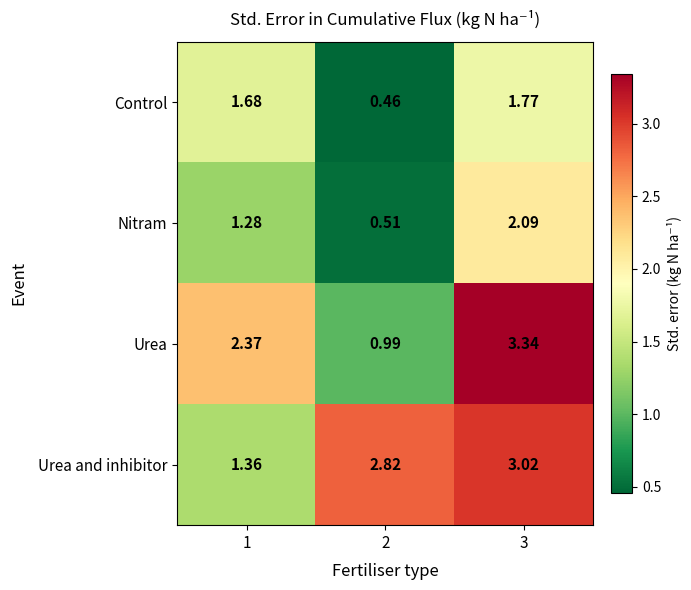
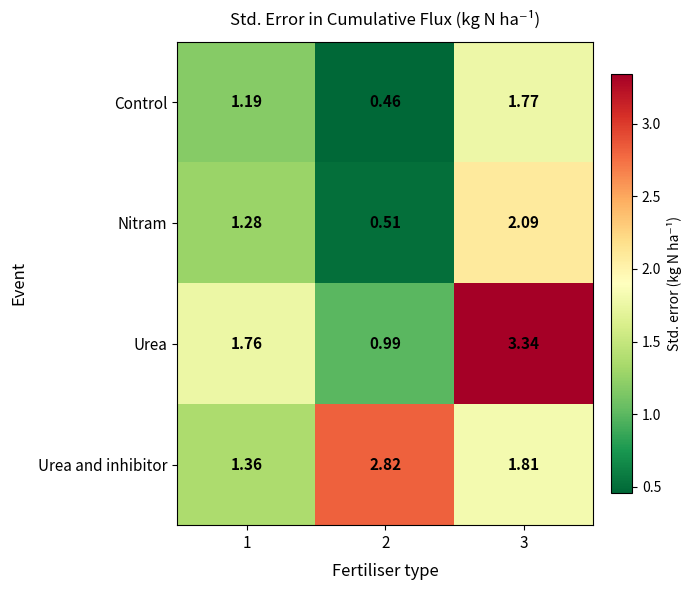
Control, 1: 1.68 -> 1.19
Urea, 1: 2.37 -> 1.76
Urea and inhibitor, 3: 3.02 -> 1.81
